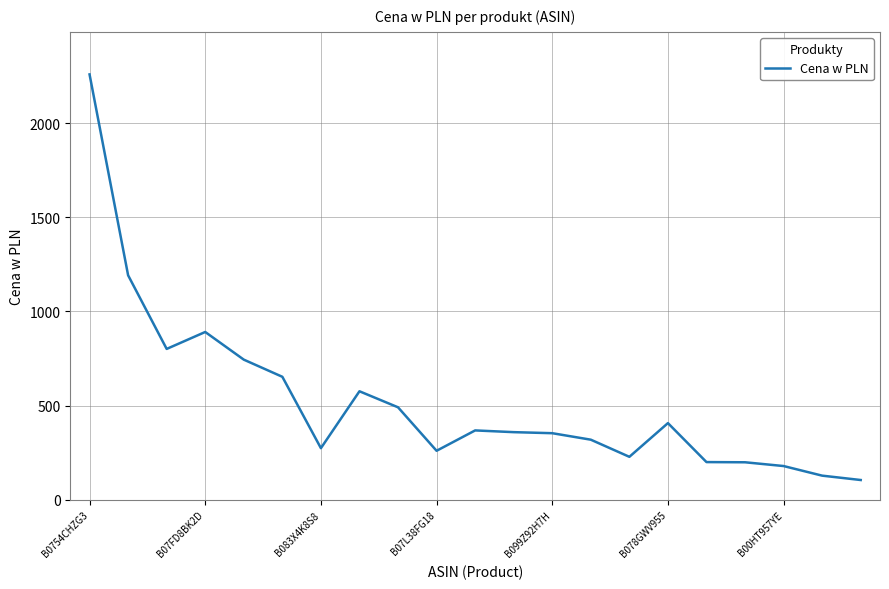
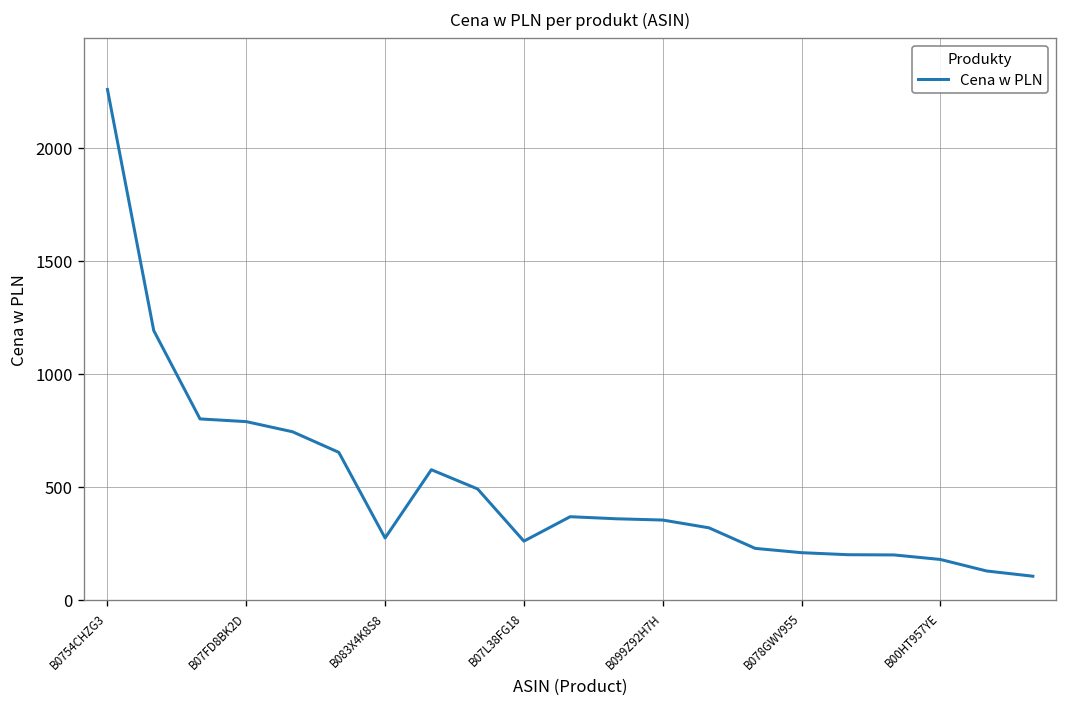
B07FD8BK2D: 890 -> 790
B078GWV955: 410 -> 210
